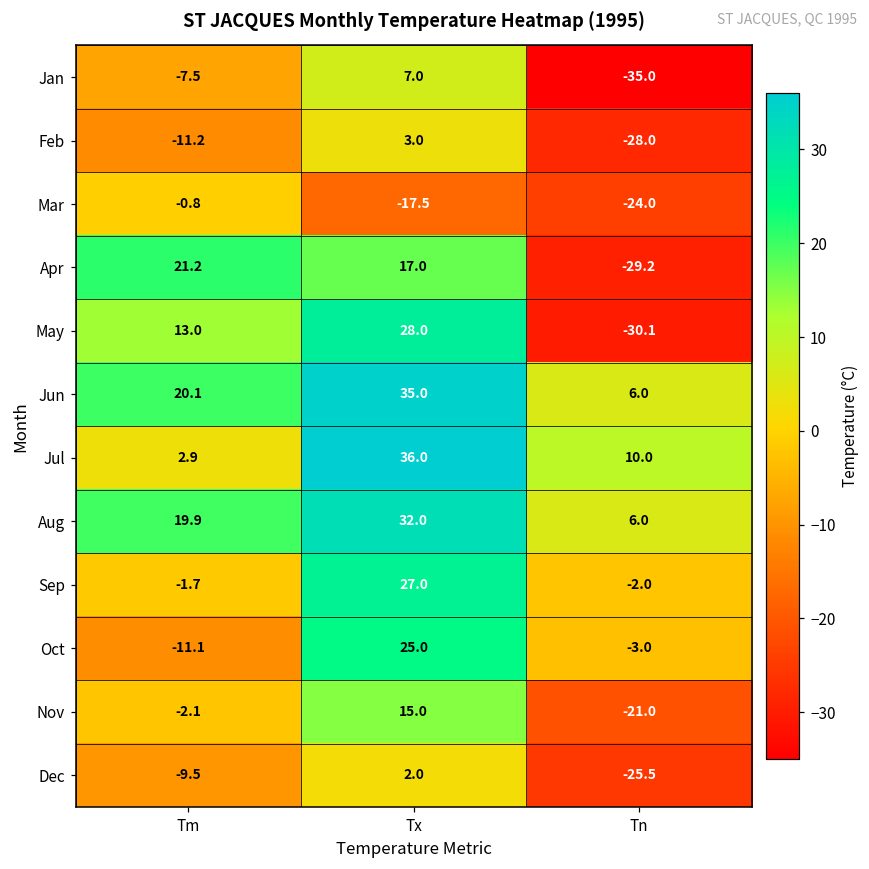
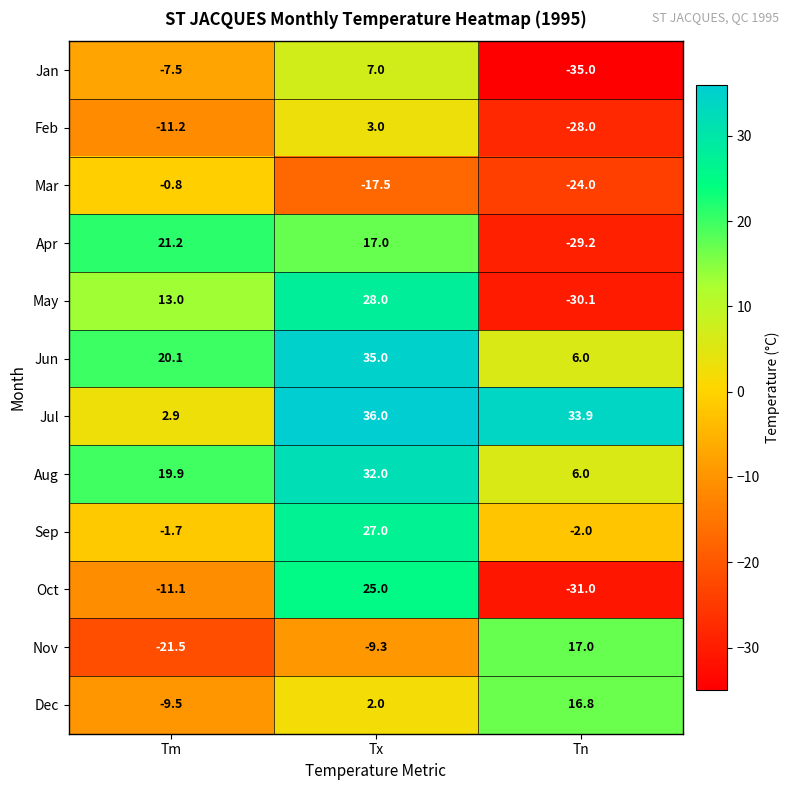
Jul, Tn: 10.0 -> 33.9
Oct, Tn: -3.0 -> -31.0
Nov, Tm: -2.1 -> -21.5
Nov, Tx: 15.0 -> -9.3
Nov, Tn: -21.0 -> 17.0
Dec, Tn: -25.5 -> 16.8
